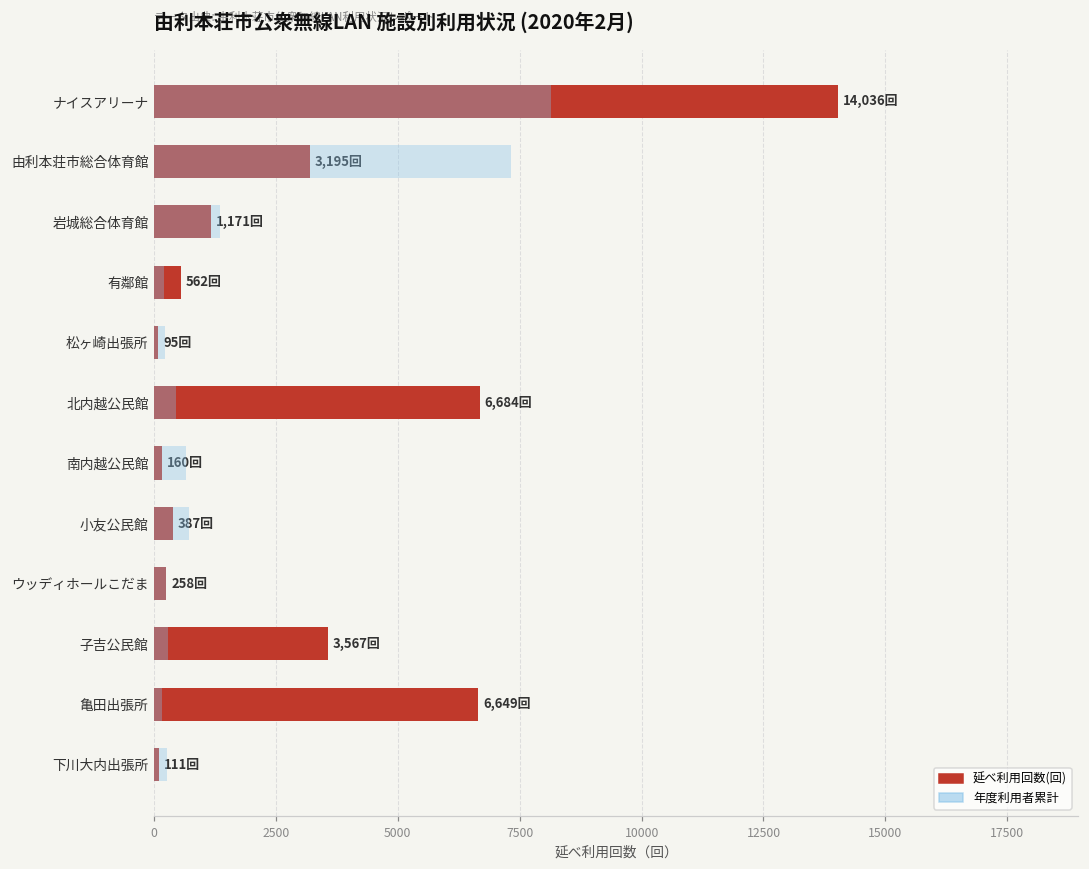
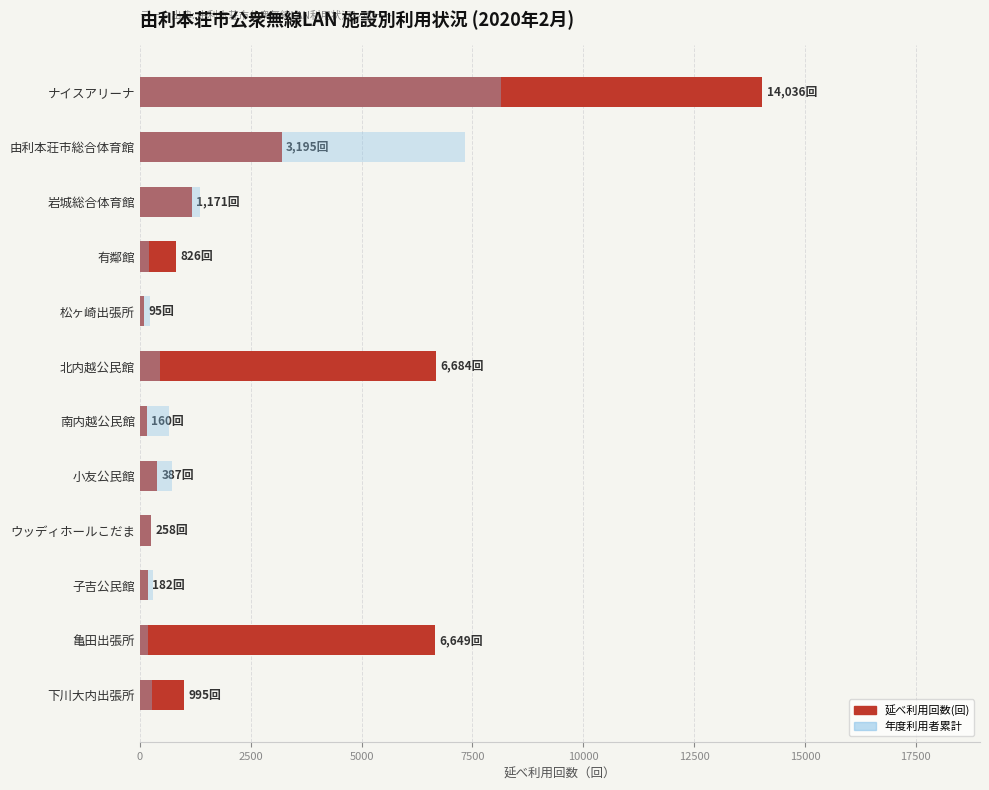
延べ利用回数(回), 有鄰館: 562回 -> 826回
延べ利用回数(回), 子吉公民館: 3,567回 -> 182回
延べ利用回数(回), 下川大内出張所: 111回 -> 995回
